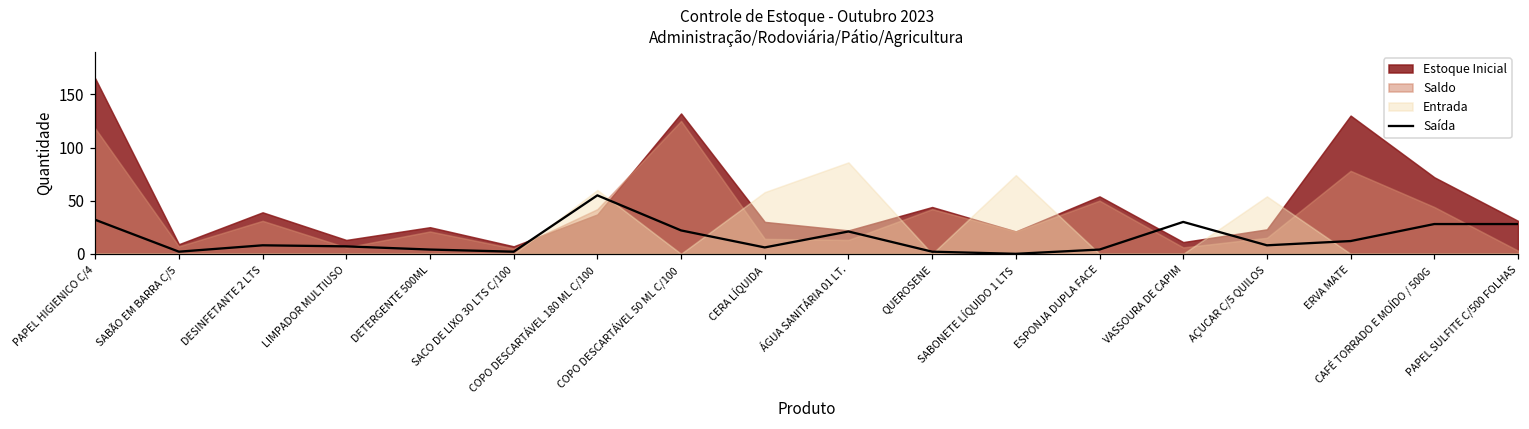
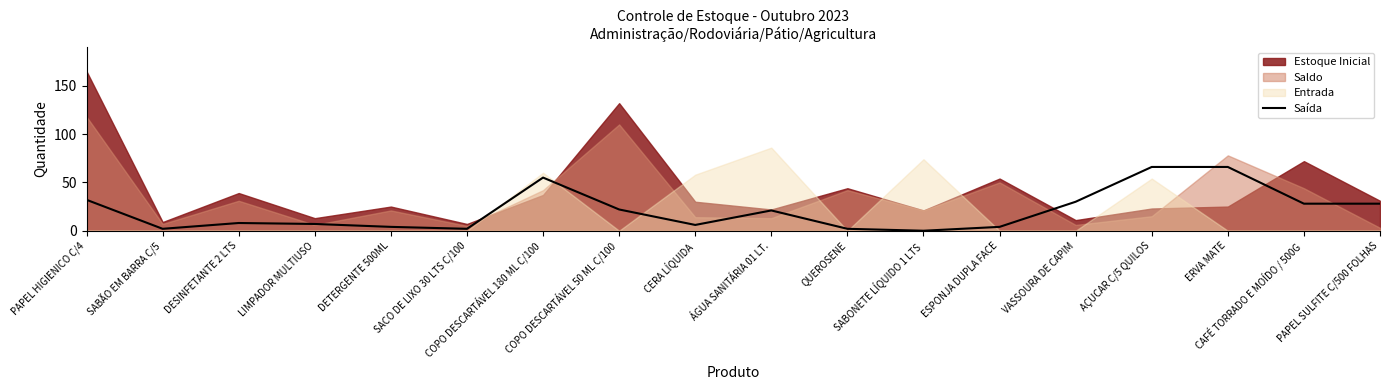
Saldo, COPO DESCARTÁVEL 50 ML C/100: 130 -> 110
Saída, AÇUCAR C/5 QUILOS: 10 -> 70
Saída, ERVA MATE: 10 -> 70
Estoque Inicial, ERVA MATE: 130 -> 30
